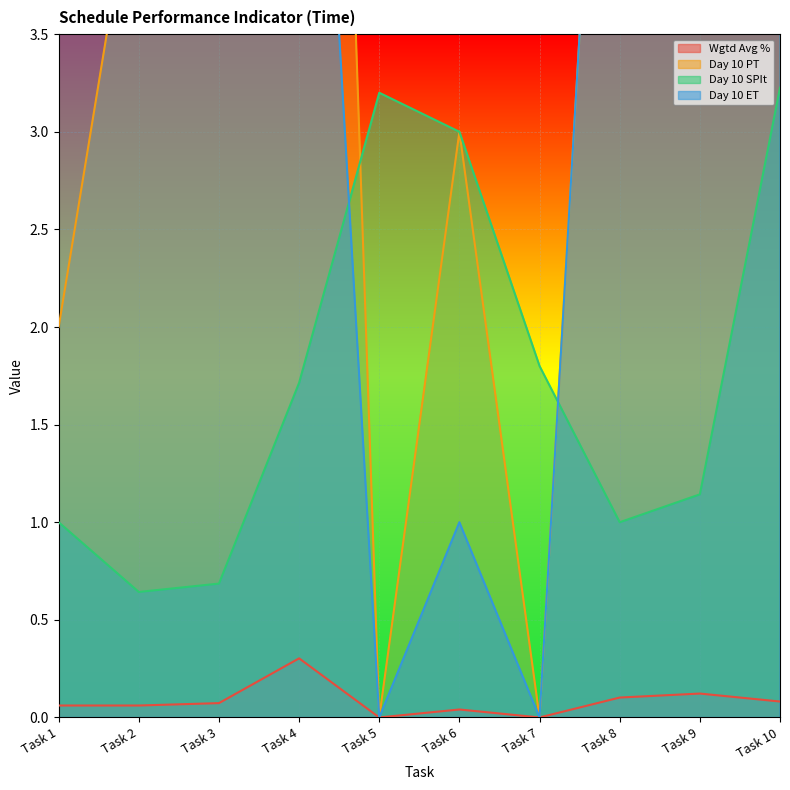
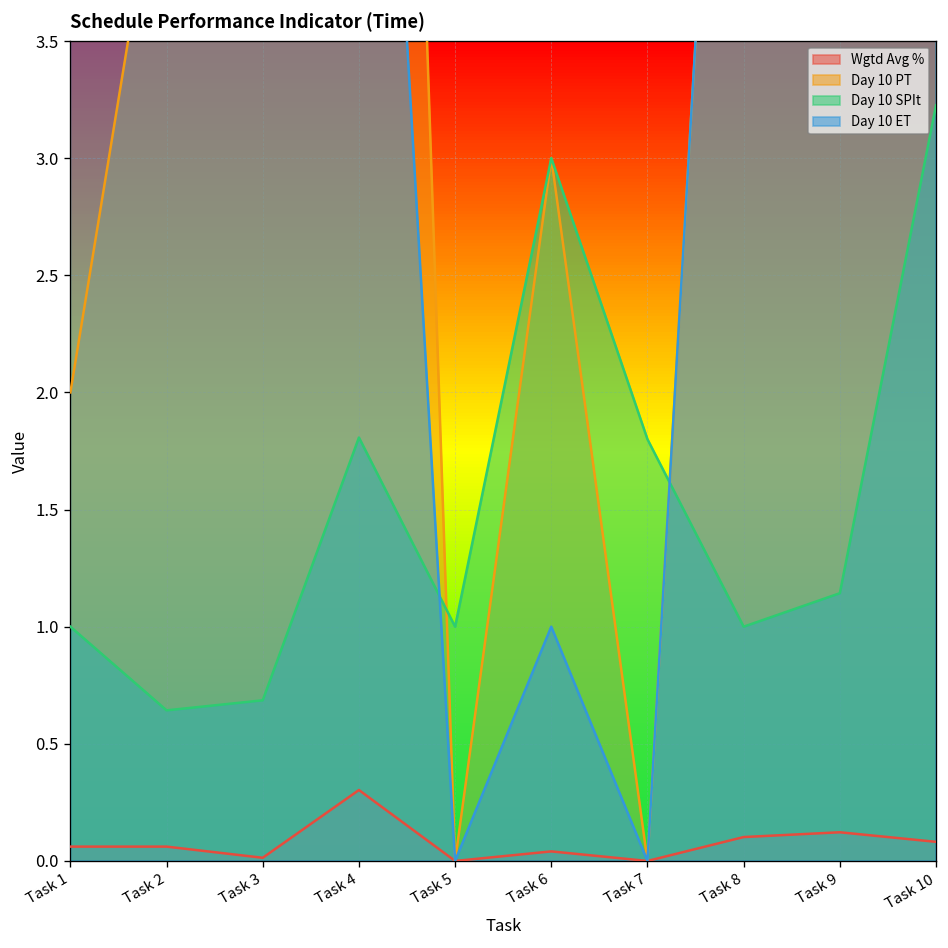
Wgtd Avg %, Task 3: 0.07 -> 0.01
Day 10 SPIt, Task 4: 1.71 -> 1.81
Day 10 SPIt, Task 5: 3.2 -> 1.0
